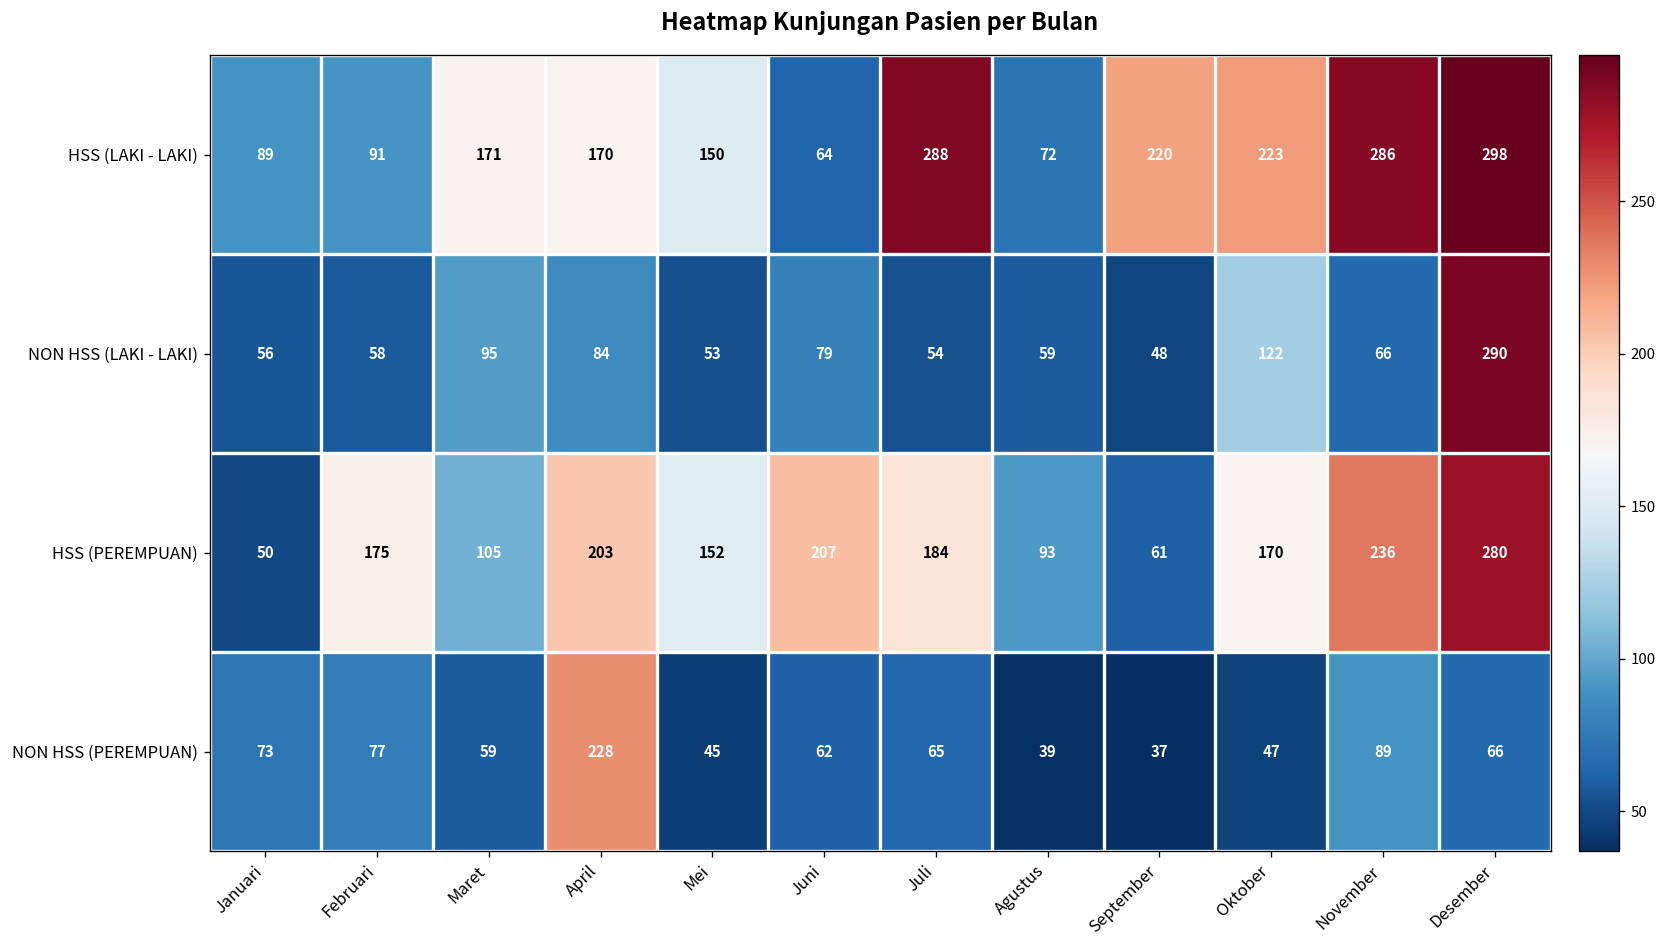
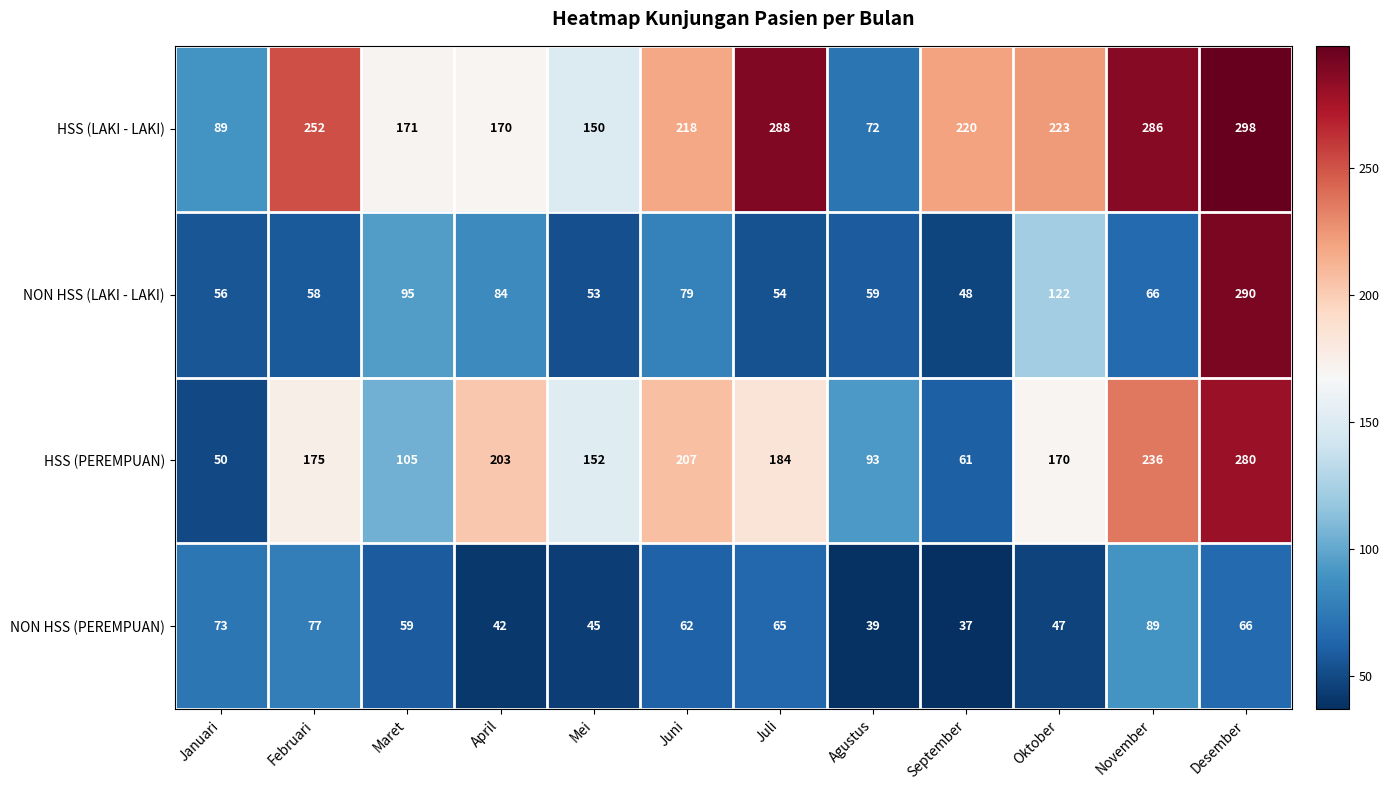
HSS (LAKI - LAKI), Februari: 91 -> 252
HSS (LAKI - LAKI), Juni: 64 -> 218
NON HSS (PEREMPUAN), April: 228 -> 42
